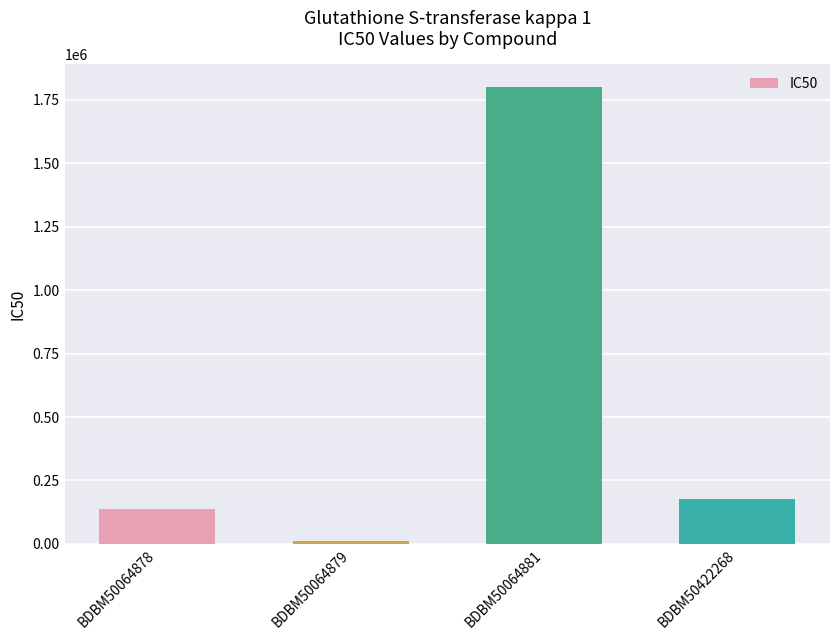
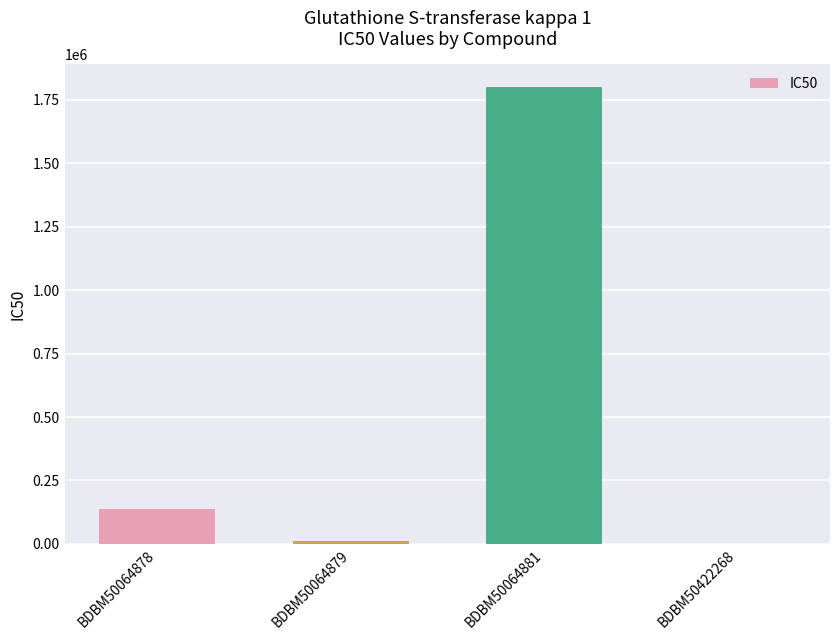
BDBM50422268: 180000 -> 0
